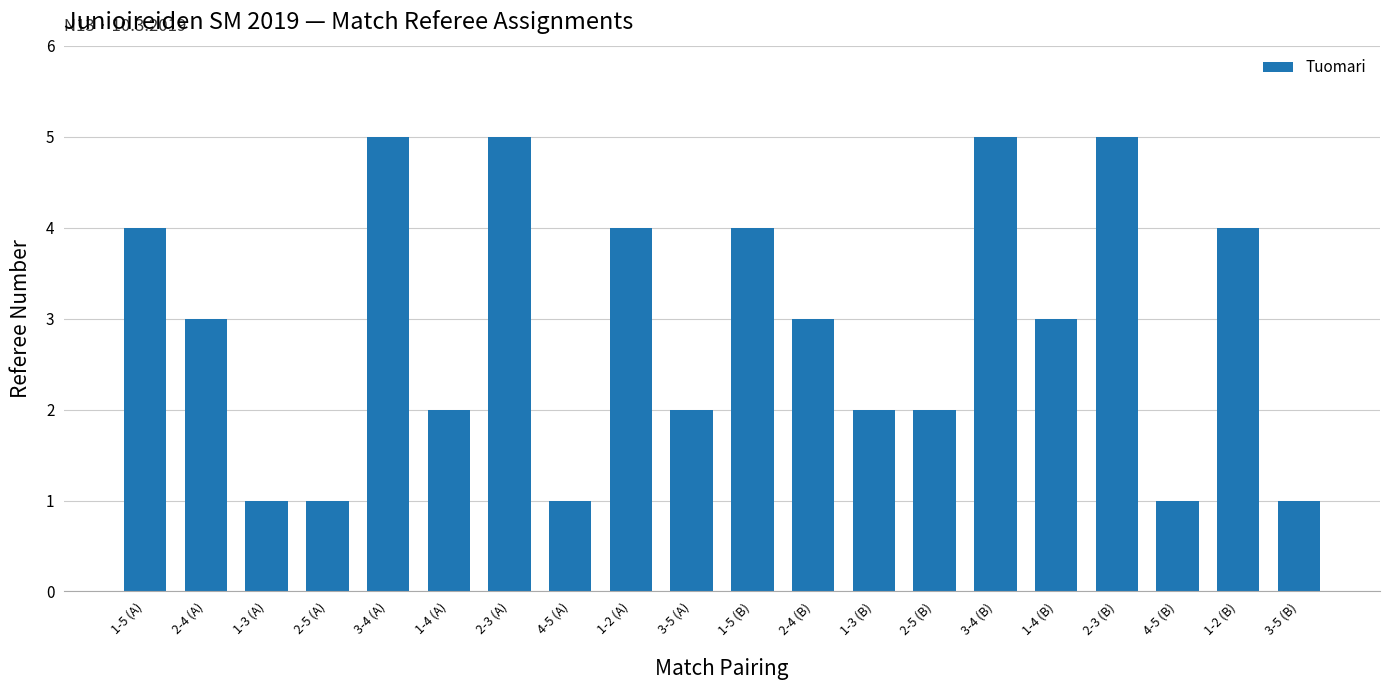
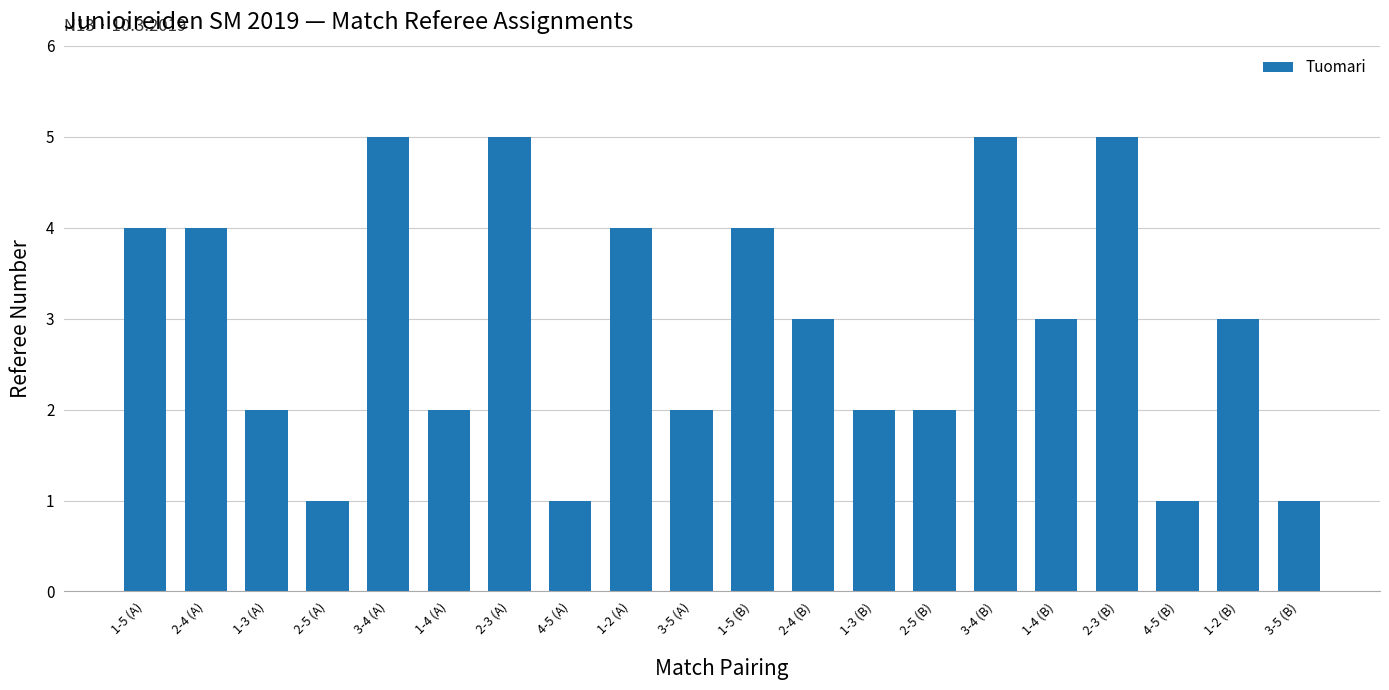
2-4 (A): 3 -> 4
1-3 (A): 1 -> 2
1-2 (B): 4 -> 3
